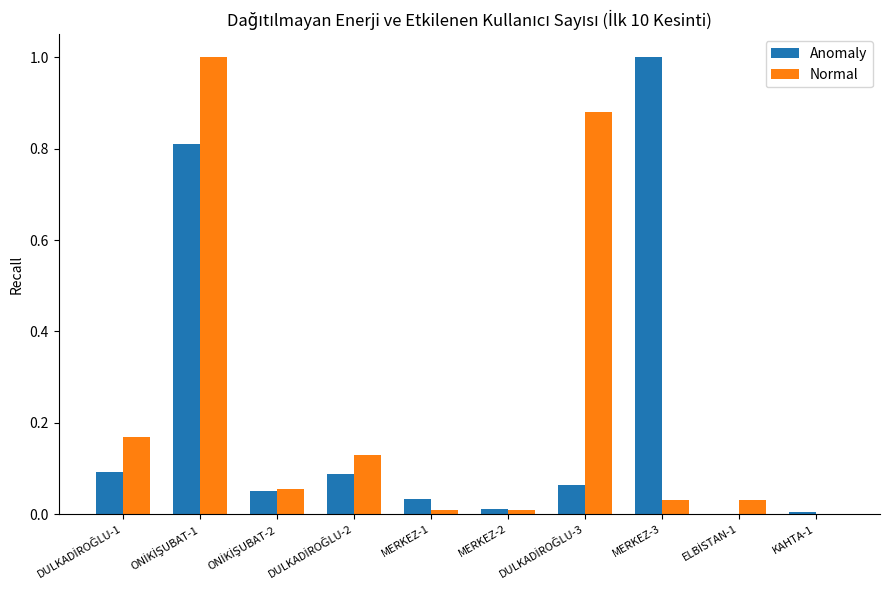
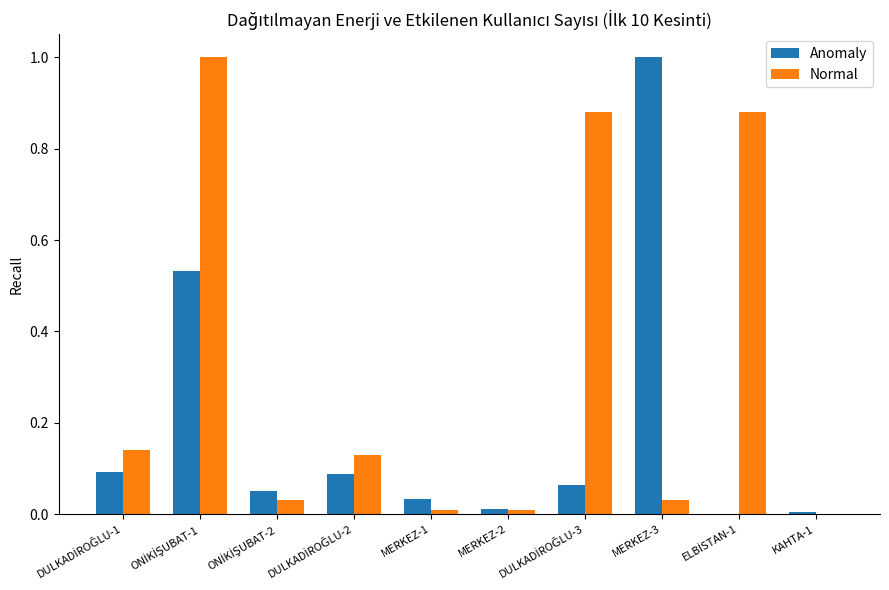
Normal, DULKADİROĞLU-1: 0.17 -> 0.14
Anomaly, ONİKİŞUBAT-1: 0.81 -> 0.53
Normal, ONİKİŞUBAT-2: 0.05 -> 0.03
Normal, ELBİSTAN-1: 0.03 -> 0.88
